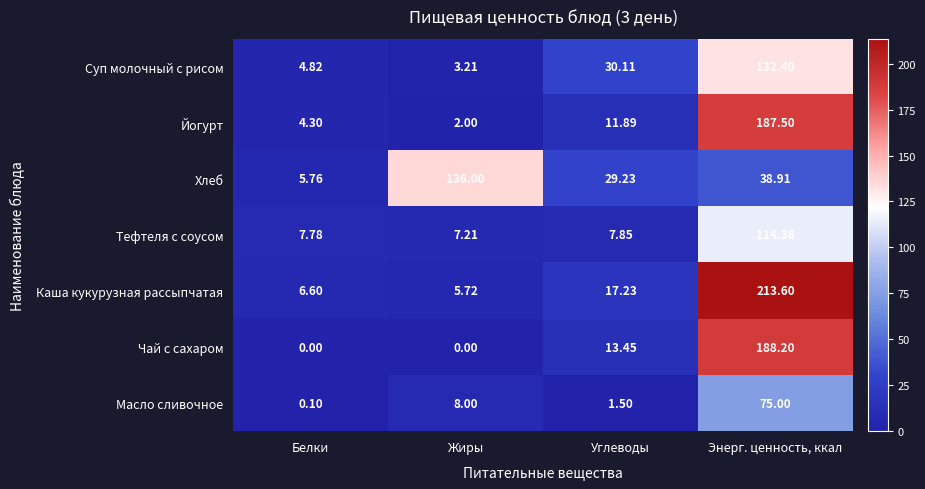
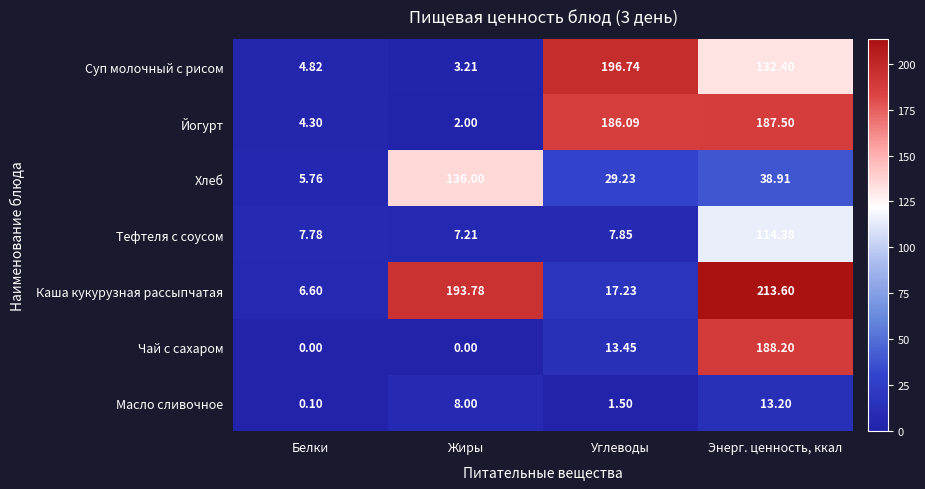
Суп молочный с рисом, Углеводы: 30.11 -> 196.74
Йогурт, Углеводы: 11.89 -> 186.09
Каша кукурузная рассыпчатая, Жиры: 5.72 -> 193.78
Масло сливочное, Энерг. ценность, ккал: 75.00 -> 13.20
